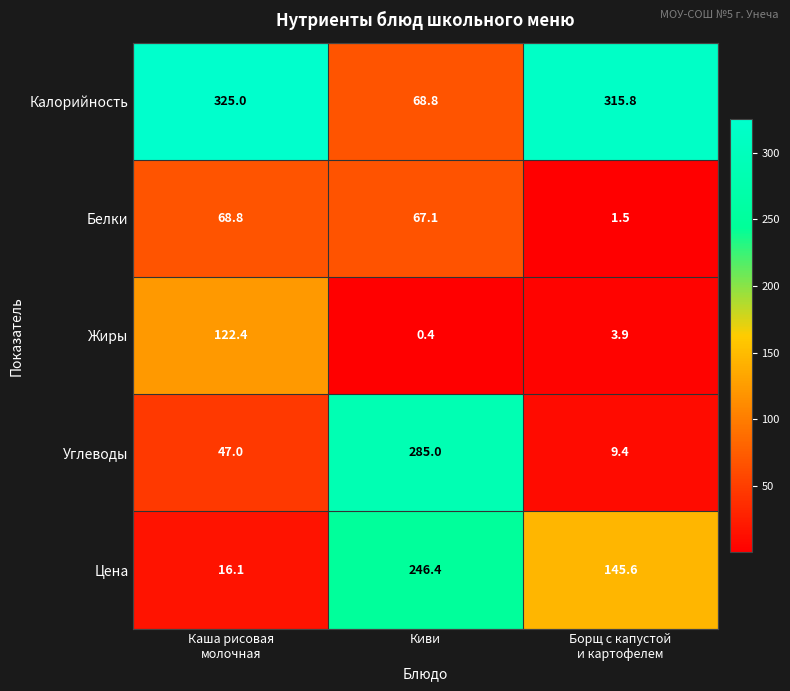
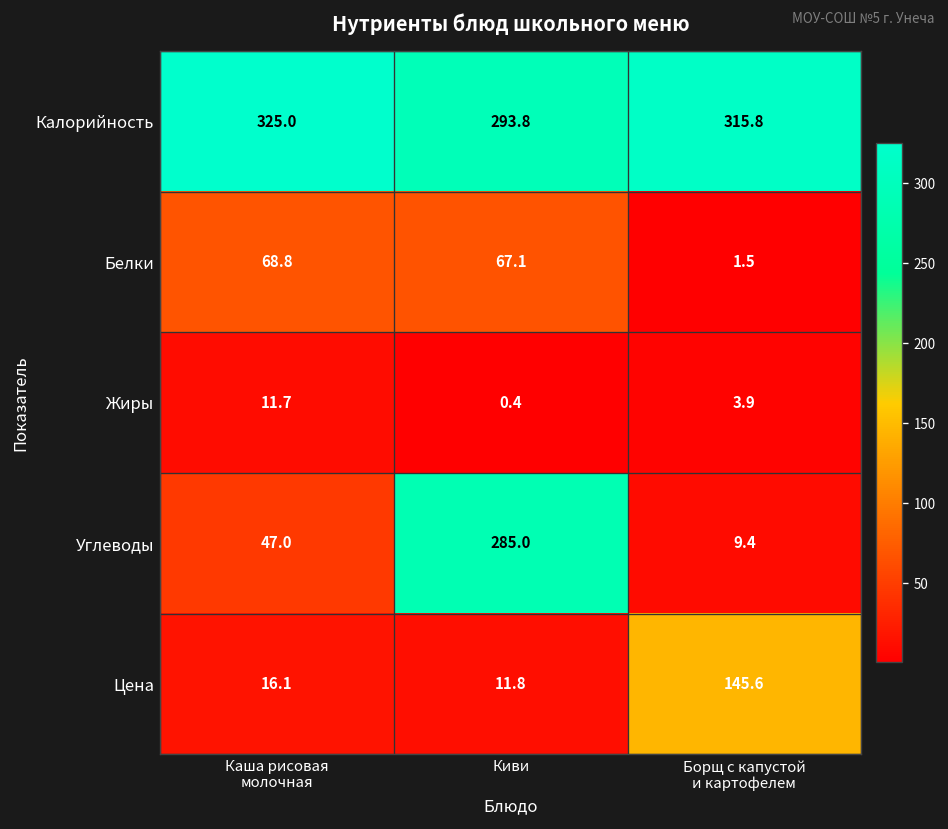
Калорийность, Киви: 68.8 -> 293.8
Жиры, Каша рисовая молочная: 122.4 -> 11.7
Цена, Киви: 246.4 -> 11.8
